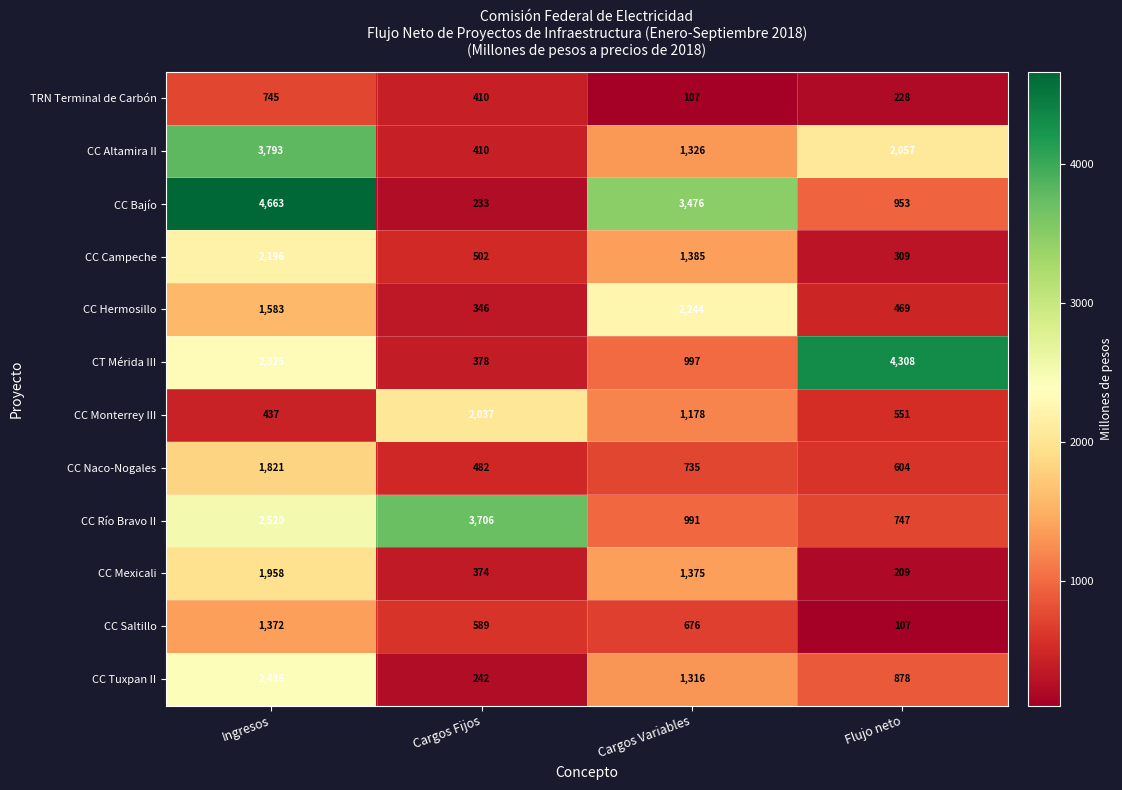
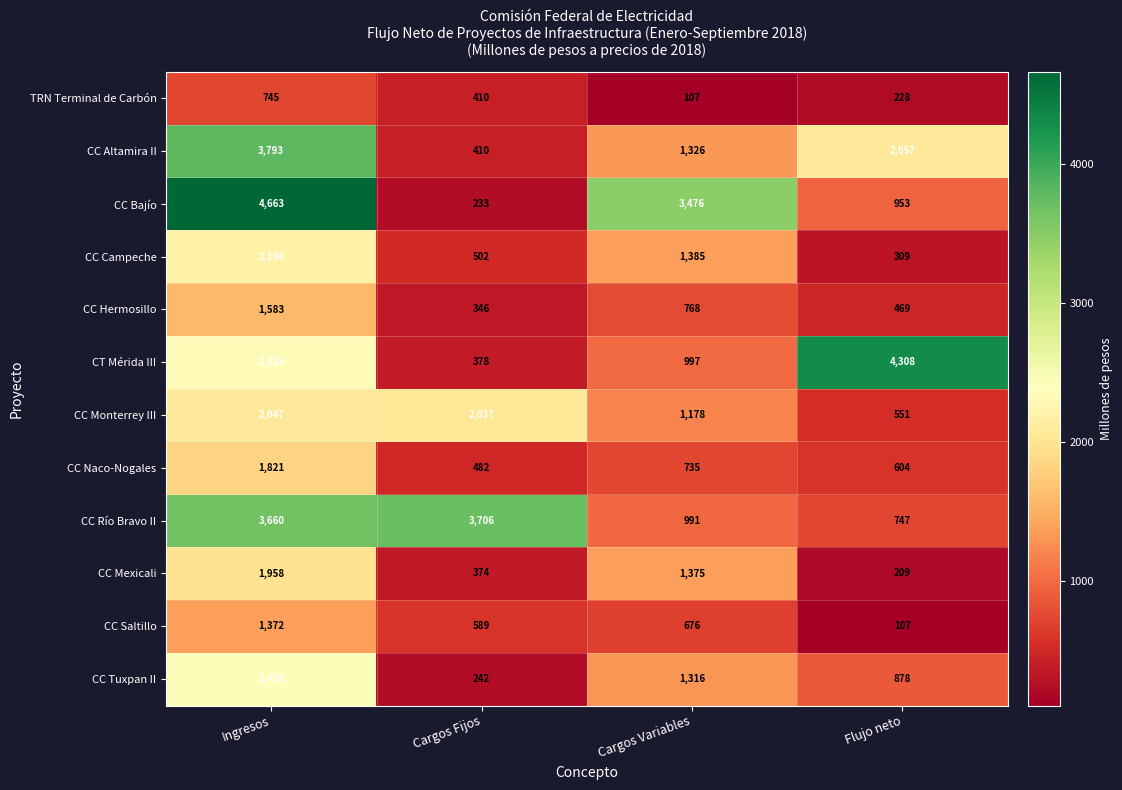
CC Hermosillo, Cargos Variables: 2,244 -> 768
CC Monterrey III, Ingresos: 437 -> 2,047
CC Río Bravo II, Ingresos: 2,520 -> 3,660
